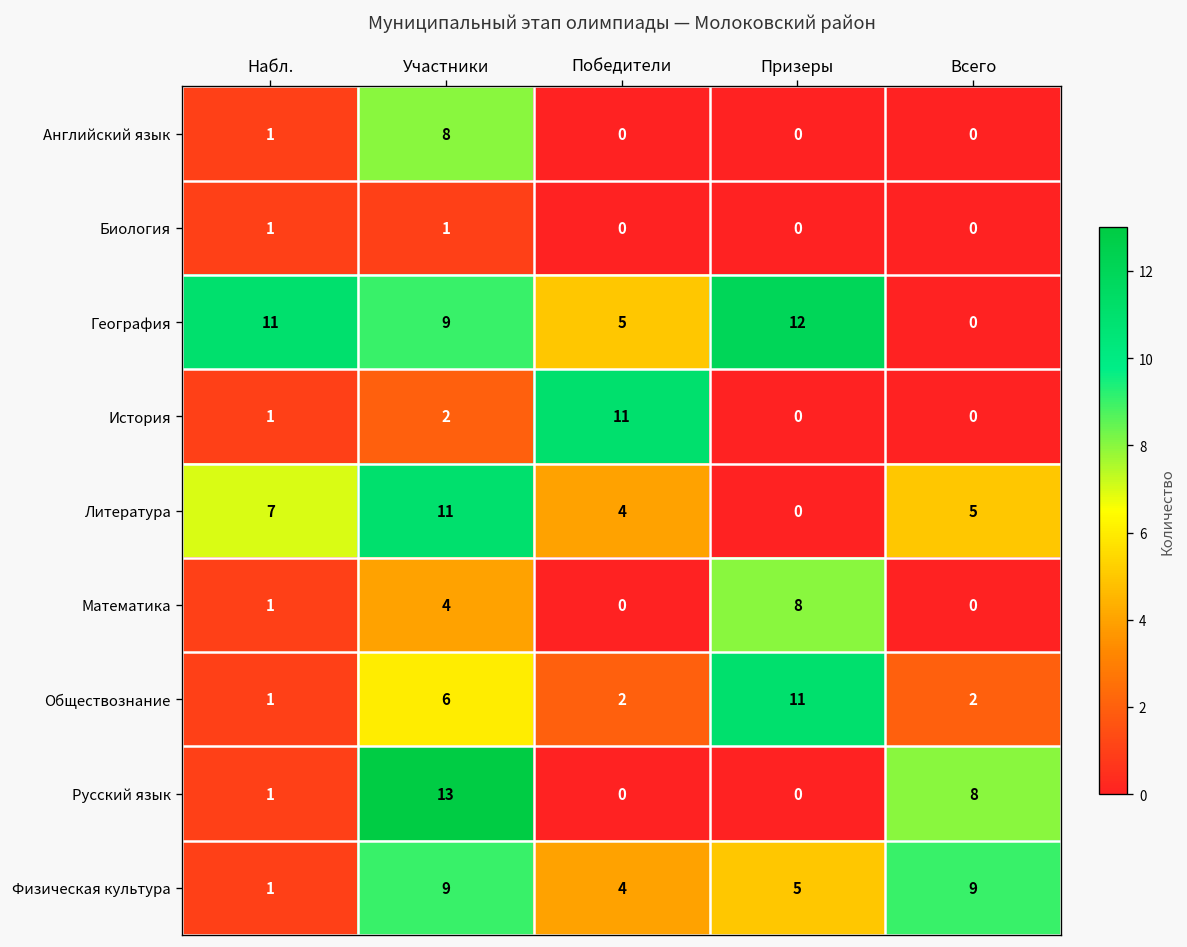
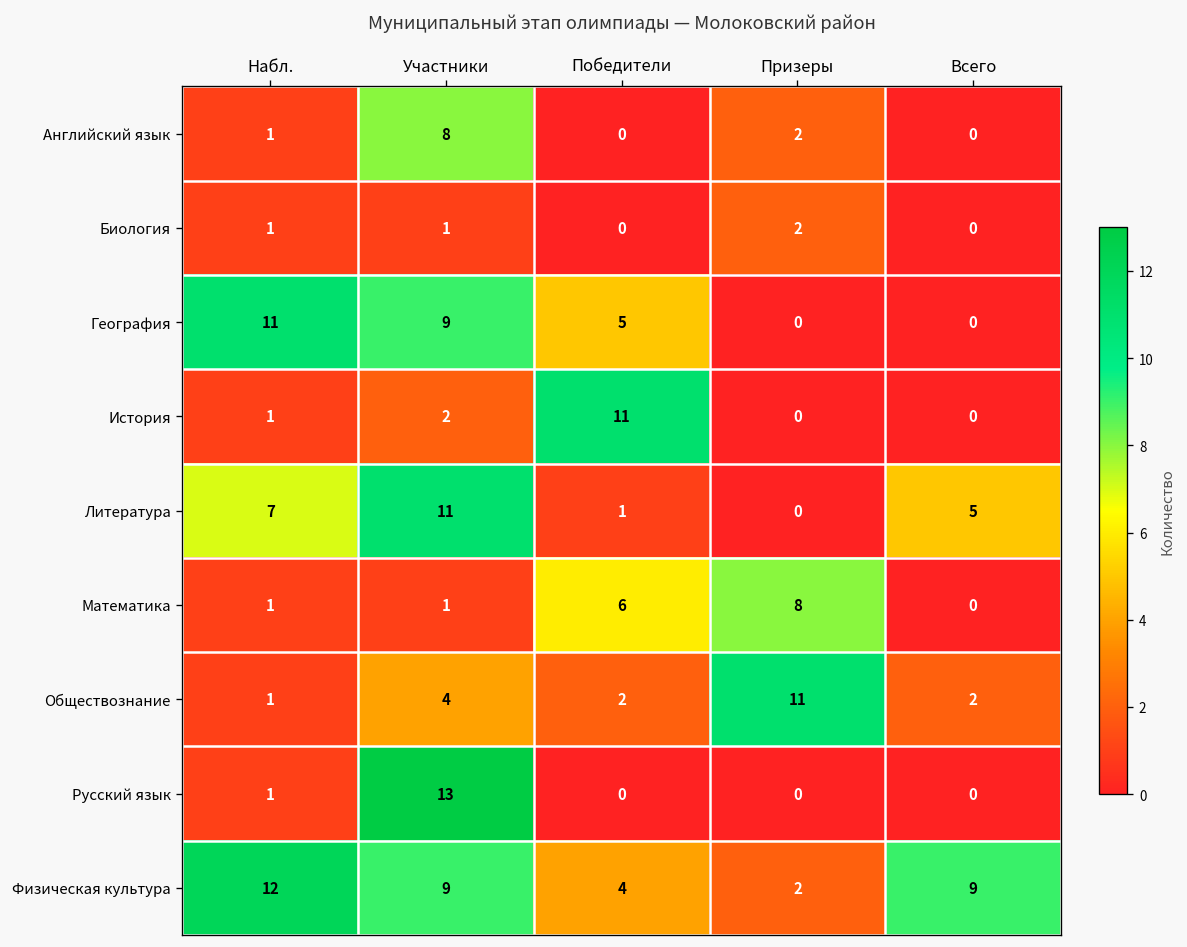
Английский язык, Призеры: 0 -> 2
Биология, Призеры: 0 -> 2
География, Призеры: 12 -> 0
Литература, Победители: 4 -> 1
Математика, Участники: 4 -> 1
Математика, Победители: 0 -> 6
Обществознание, Участники: 6 -> 4
Русский язык, Всего: 8 -> 0
Физическая культура, Набл.: 1 -> 12
Физическая культура, Призеры: 5 -> 2
